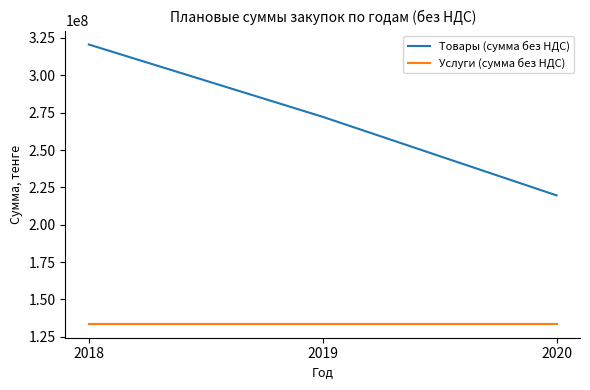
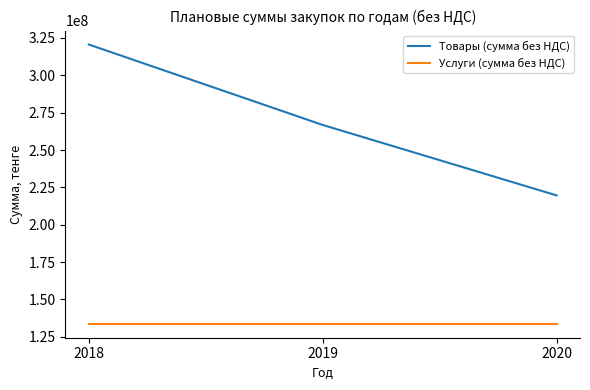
Товары (сумма без НДС), 2019: 272000000 -> 267000000
